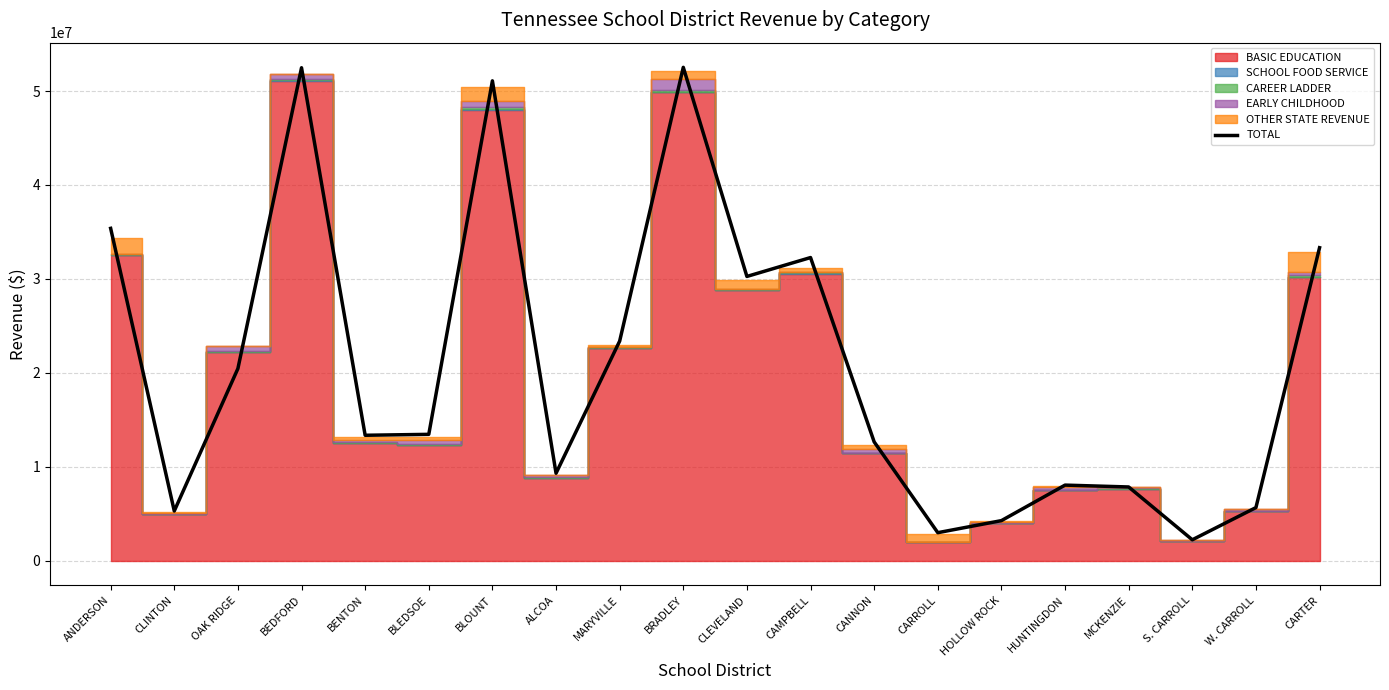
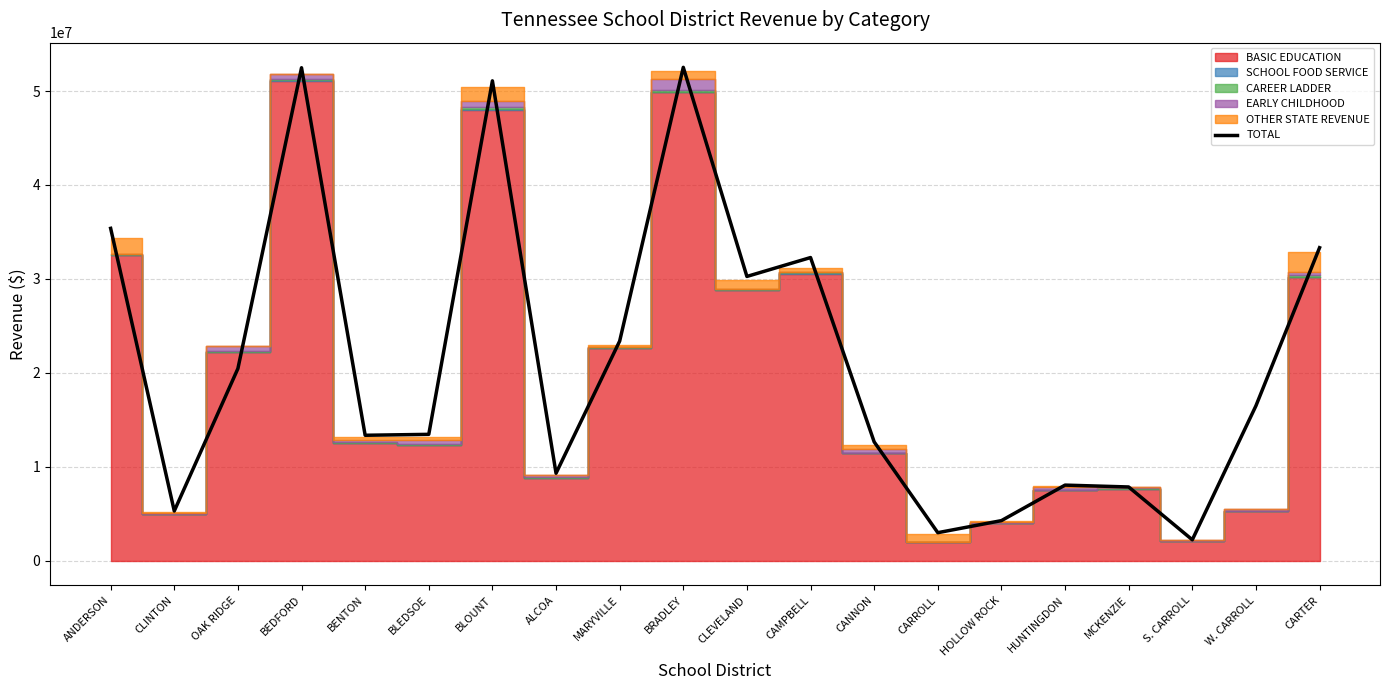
TOTAL, W. CARROLL: 6000000 -> 16000000
